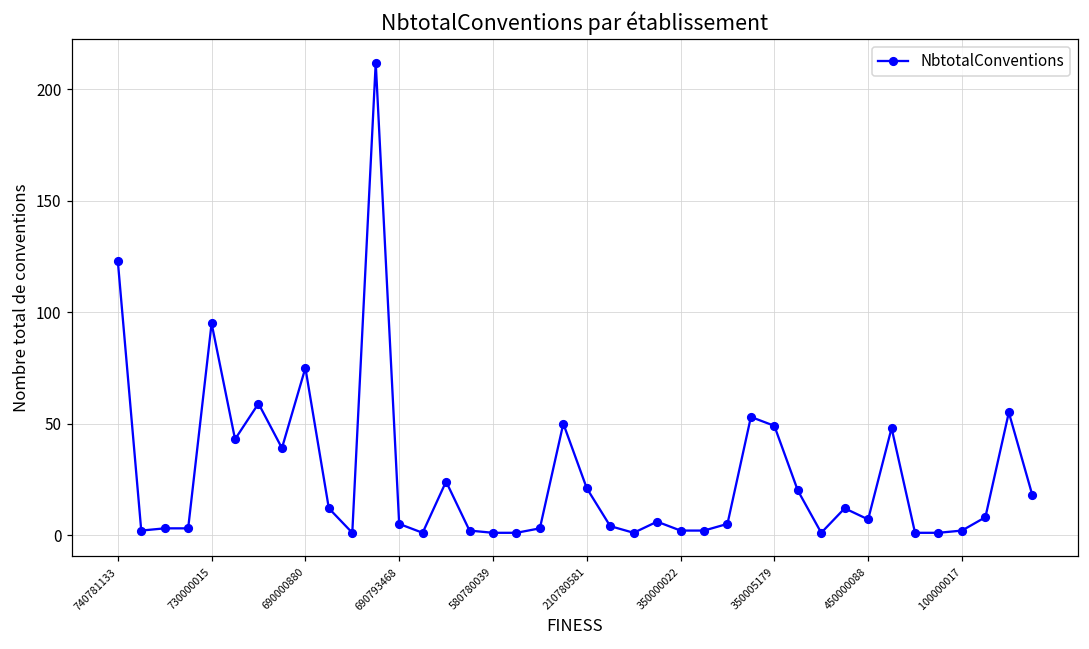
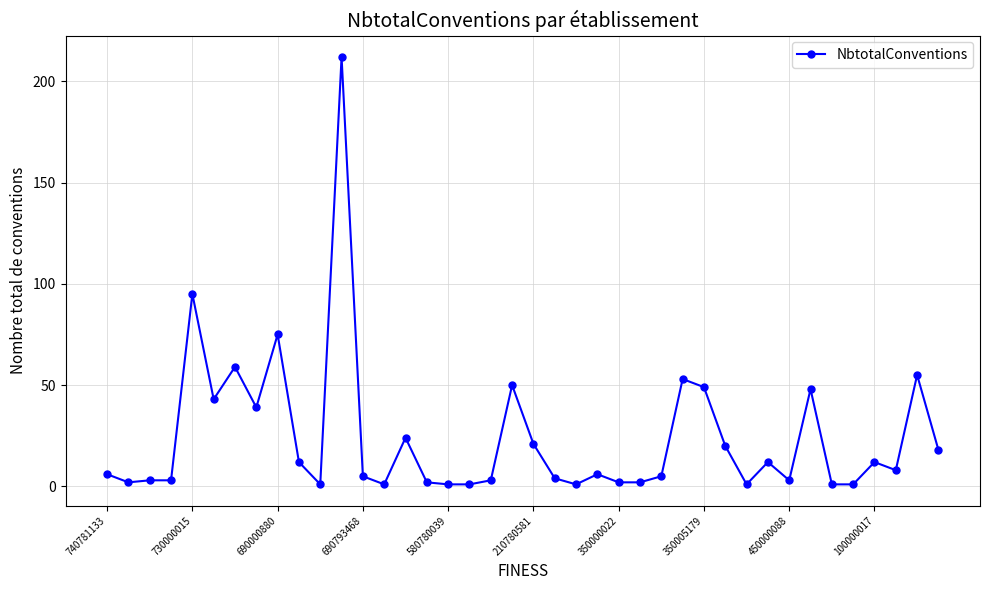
740781133: 123 -> 6
450000088: 7 -> 3
100000017: 2 -> 12
